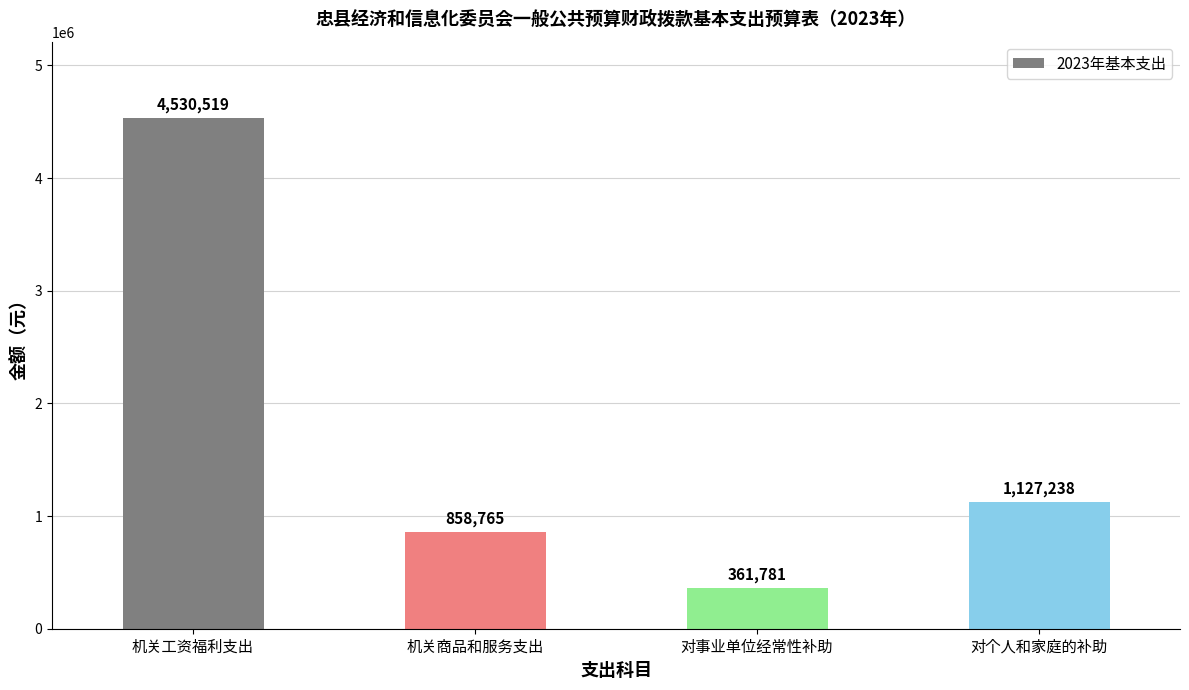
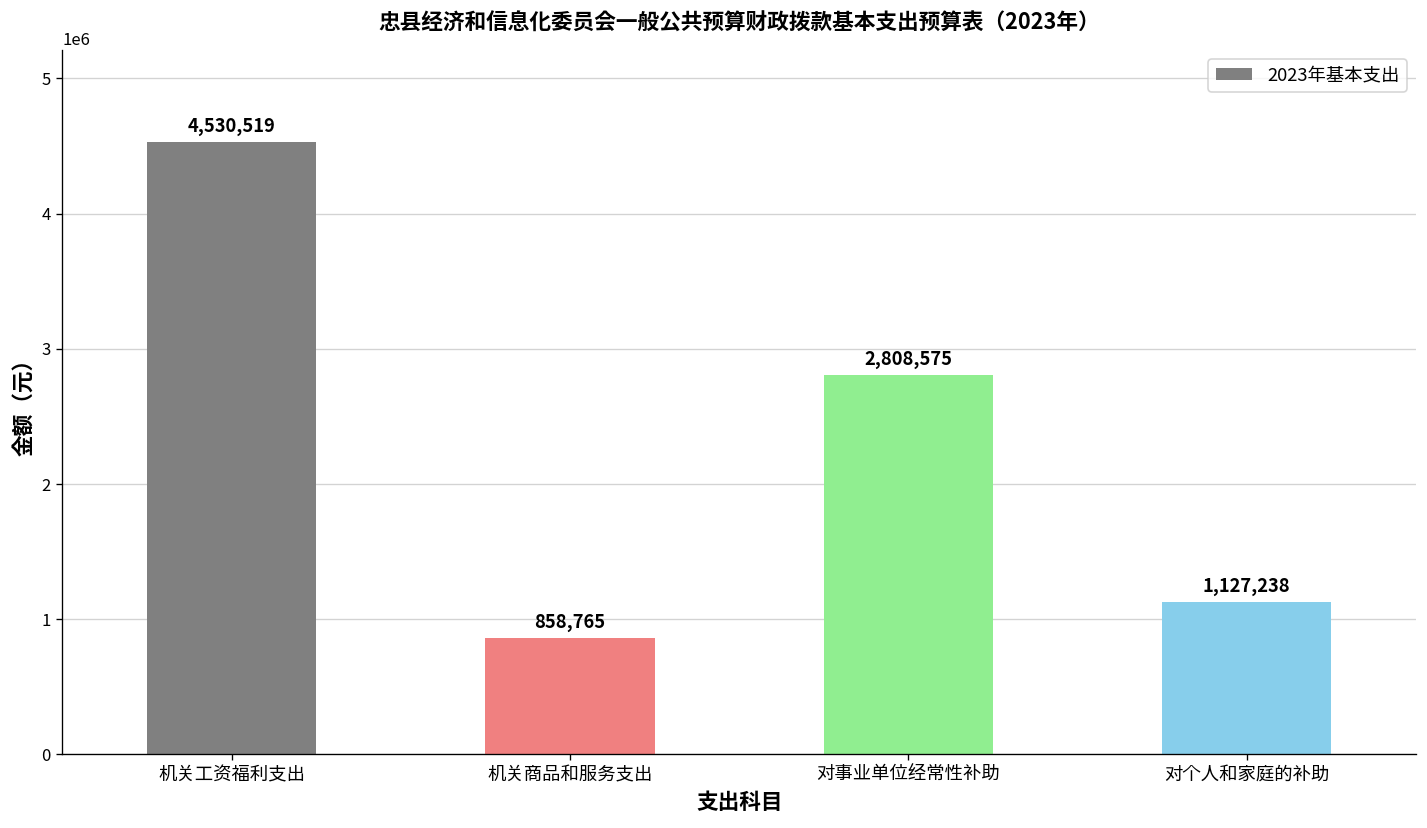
对事业单位经常性补助: 361,781 -> 2,808,575
